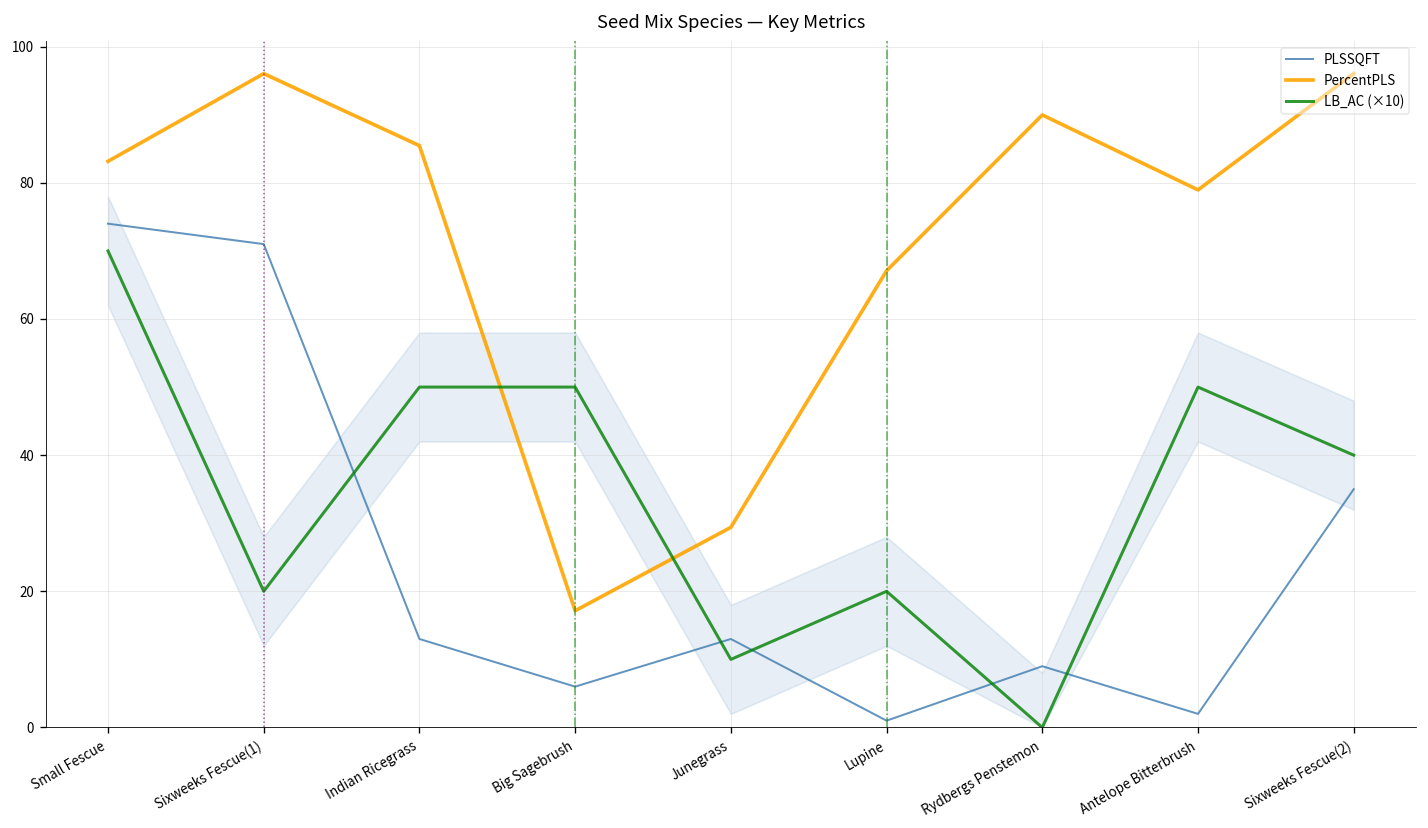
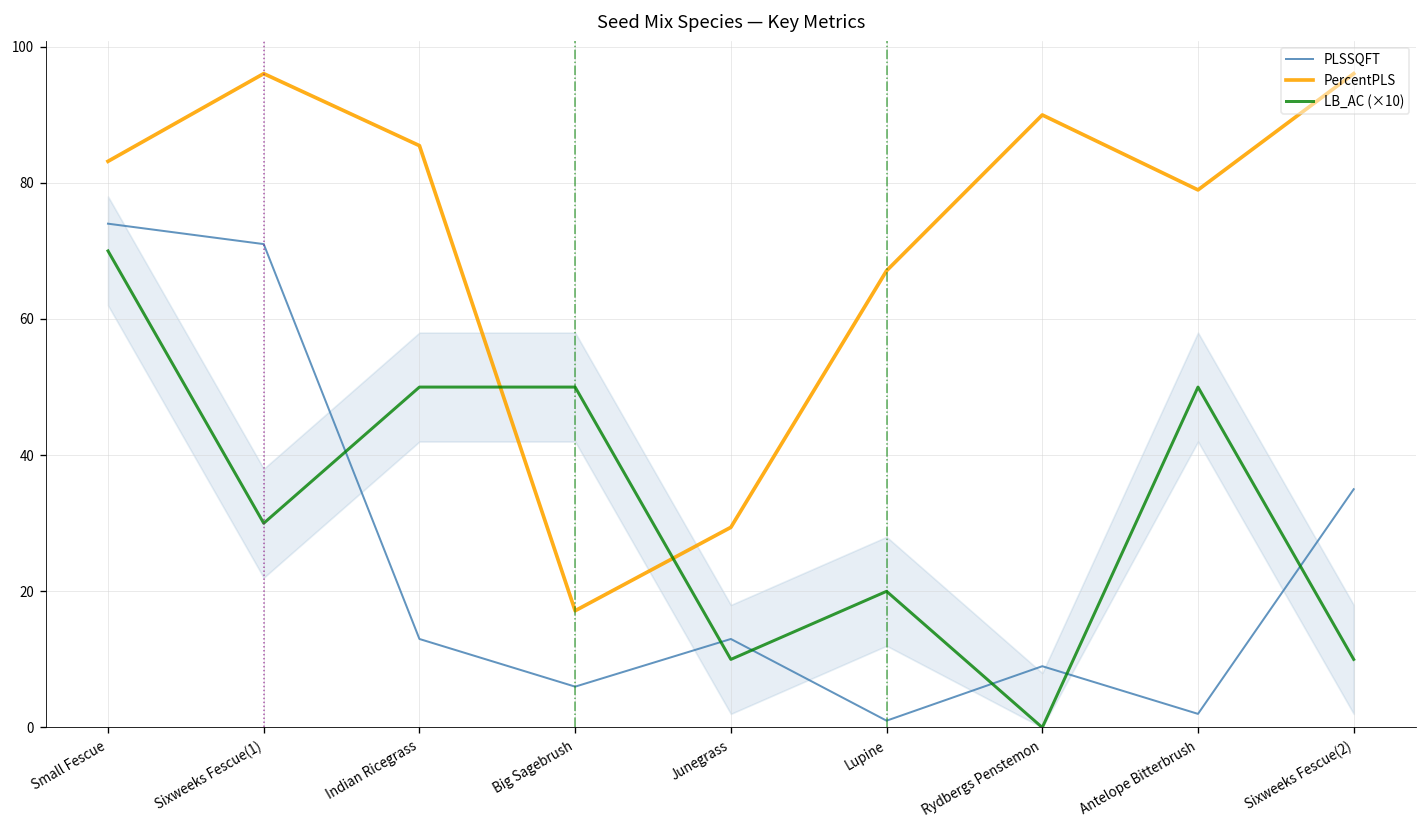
LB_AC (×10), Sixweeks Fescue(1): 20 -> 30
LB_AC (×10), Sixweeks Fescue(2): 40 -> 10
